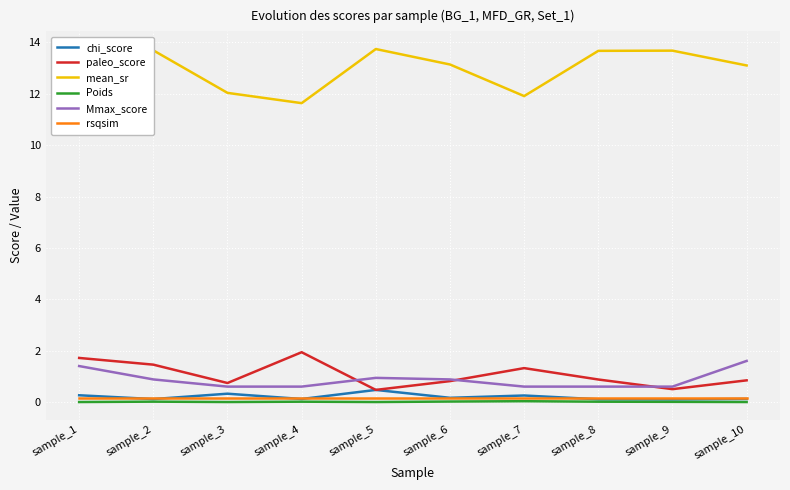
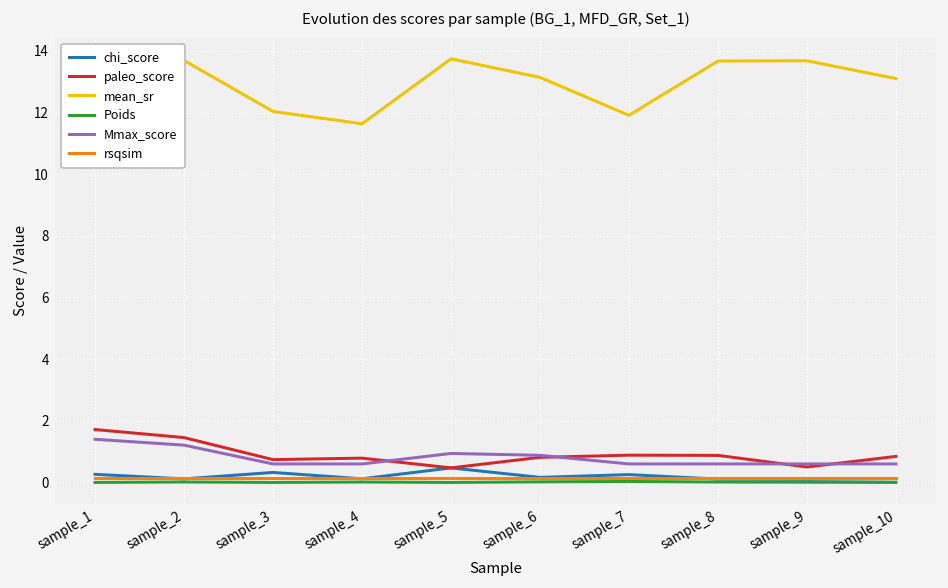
Mmax_score, sample_2: 0.9 -> 1.2
paleo_score, sample_4: 1.9 -> 0.8
paleo_score, sample_7: 1.3 -> 0.9
Mmax_score, sample_10: 1.6 -> 0.6
